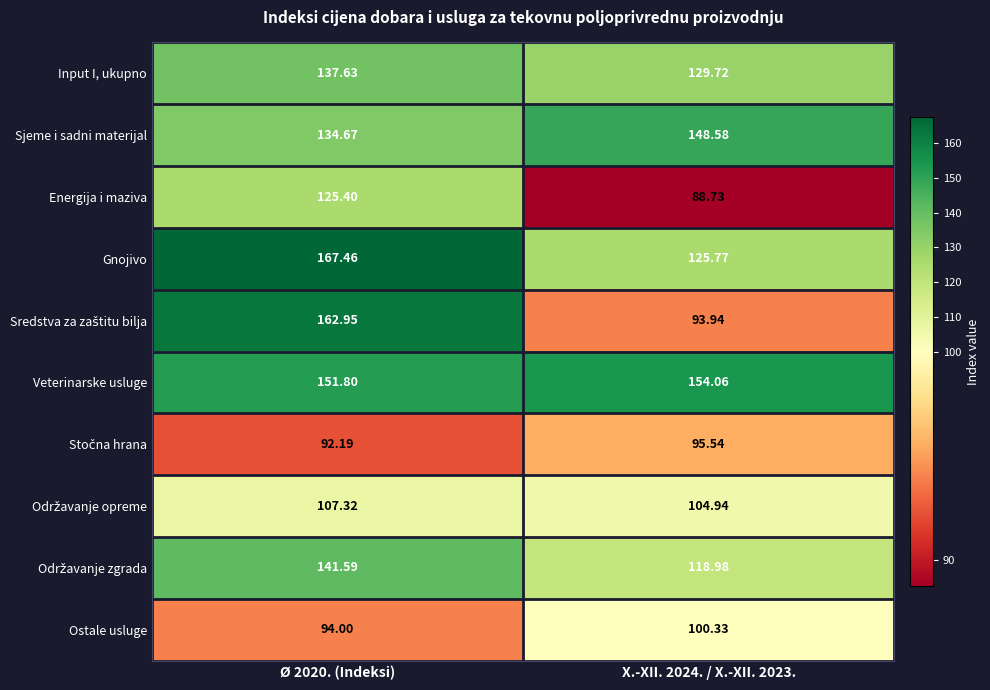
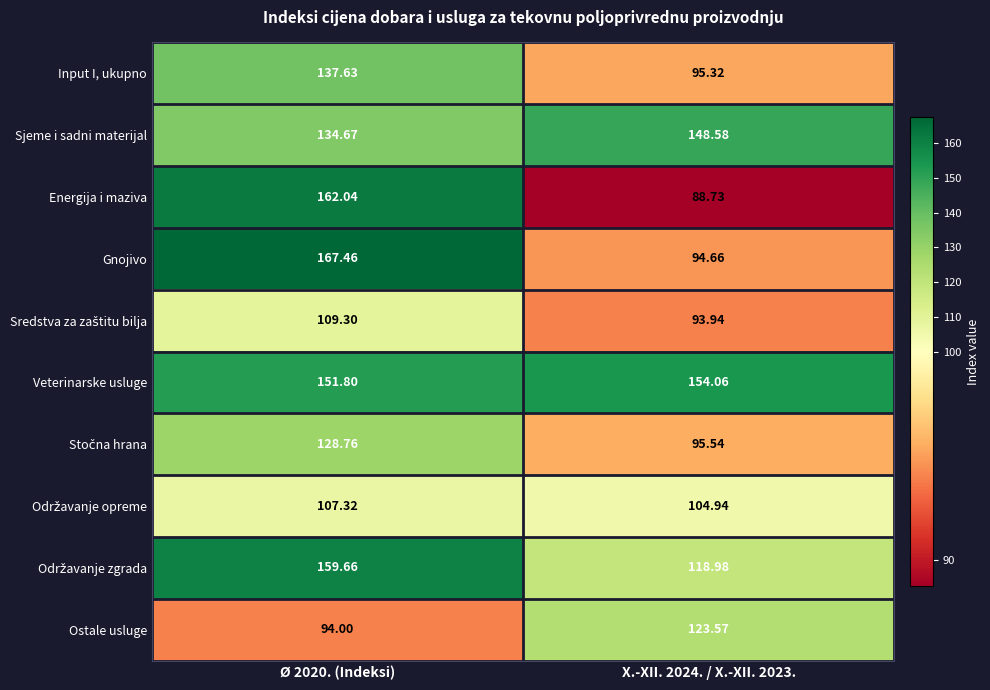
Input I, ukupno, X.-XII. 2024. / X.-XII. 2023.: 129.72 -> 95.32
Energija i maziva, Ø 2020. (Indeksi): 125.40 -> 162.04
Gnojivo, X.-XII. 2024. / X.-XII. 2023.: 125.77 -> 94.66
Sredstva za zaštitu bilja, Ø 2020. (Indeksi): 162.95 -> 109.30
Stočna hrana, Ø 2020. (Indeksi): 92.19 -> 128.76
Održavanje zgrada, Ø 2020. (Indeksi): 141.59 -> 159.66
Ostale usluge, X.-XII. 2024. / X.-XII. 2023.: 100.33 -> 123.57
